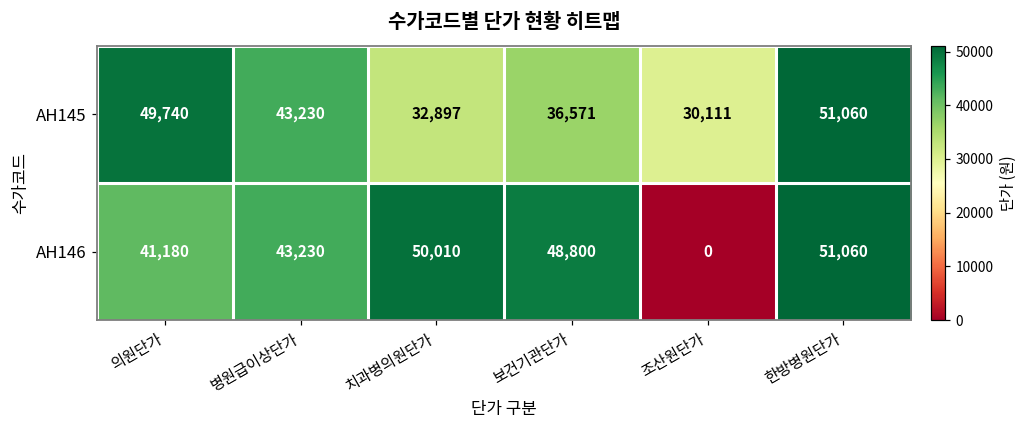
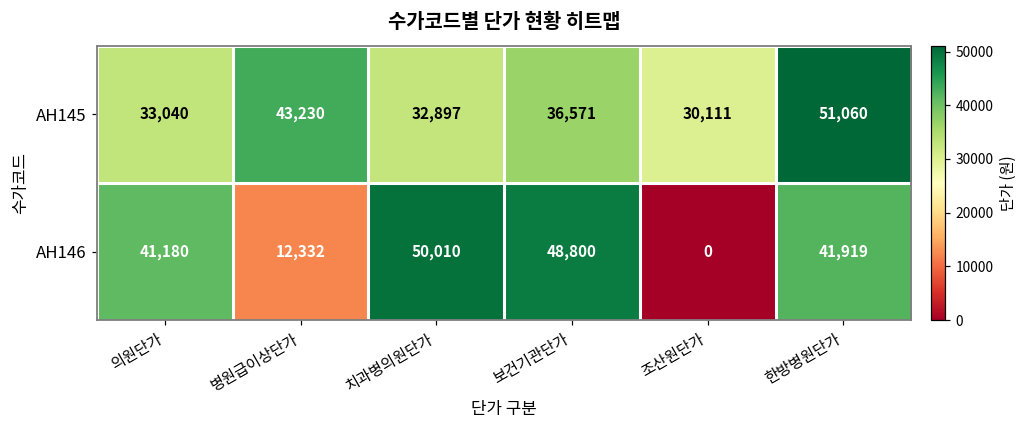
AH145, 의원단가: 49,740 -> 33,040
AH146, 병원급이상단가: 43,230 -> 12,332
AH146, 한방병원단가: 51,060 -> 41,919
